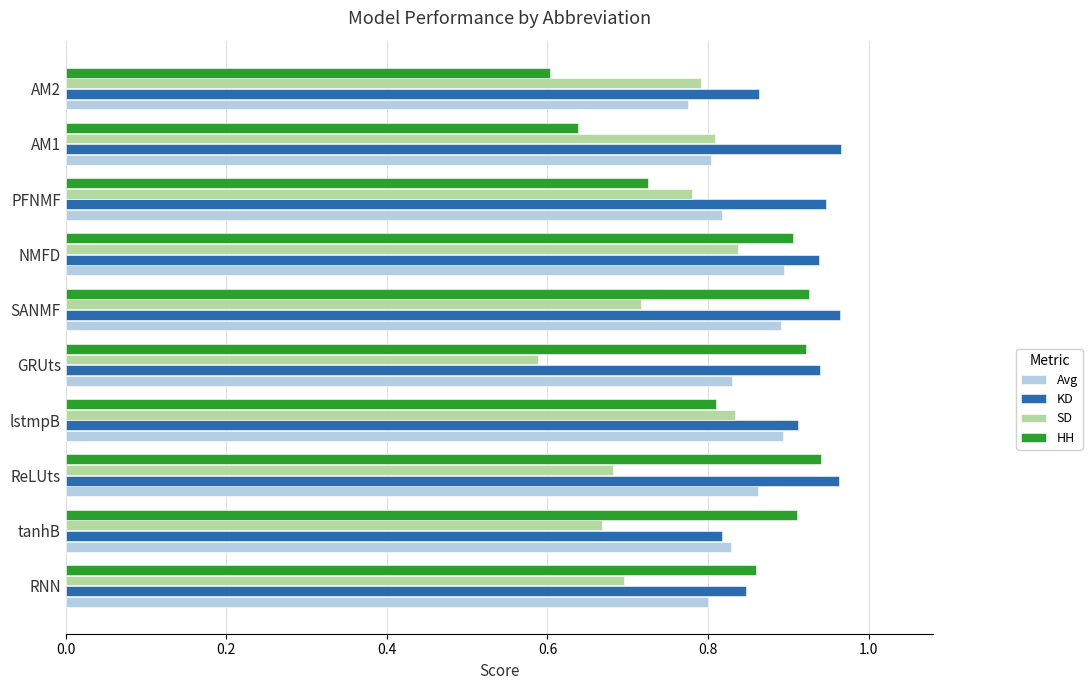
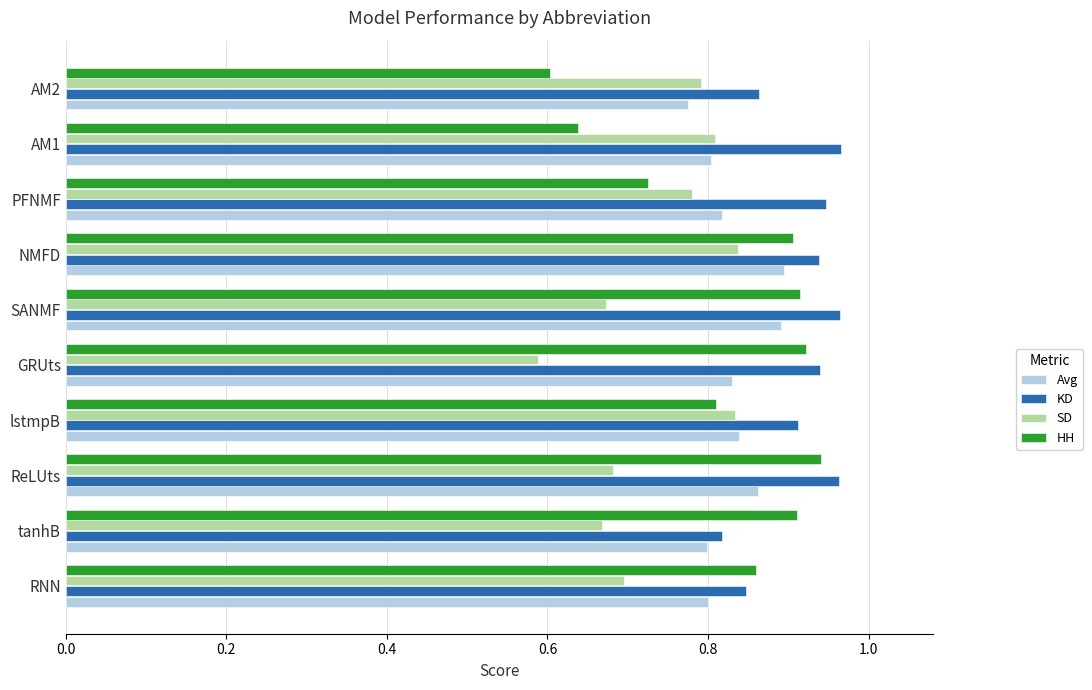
HH, SANMF: 0.93 -> 0.91
SD, SANMF: 0.72 -> 0.67
Avg, lstmpB: 0.89 -> 0.84
Avg, tanhB: 0.83 -> 0.80
